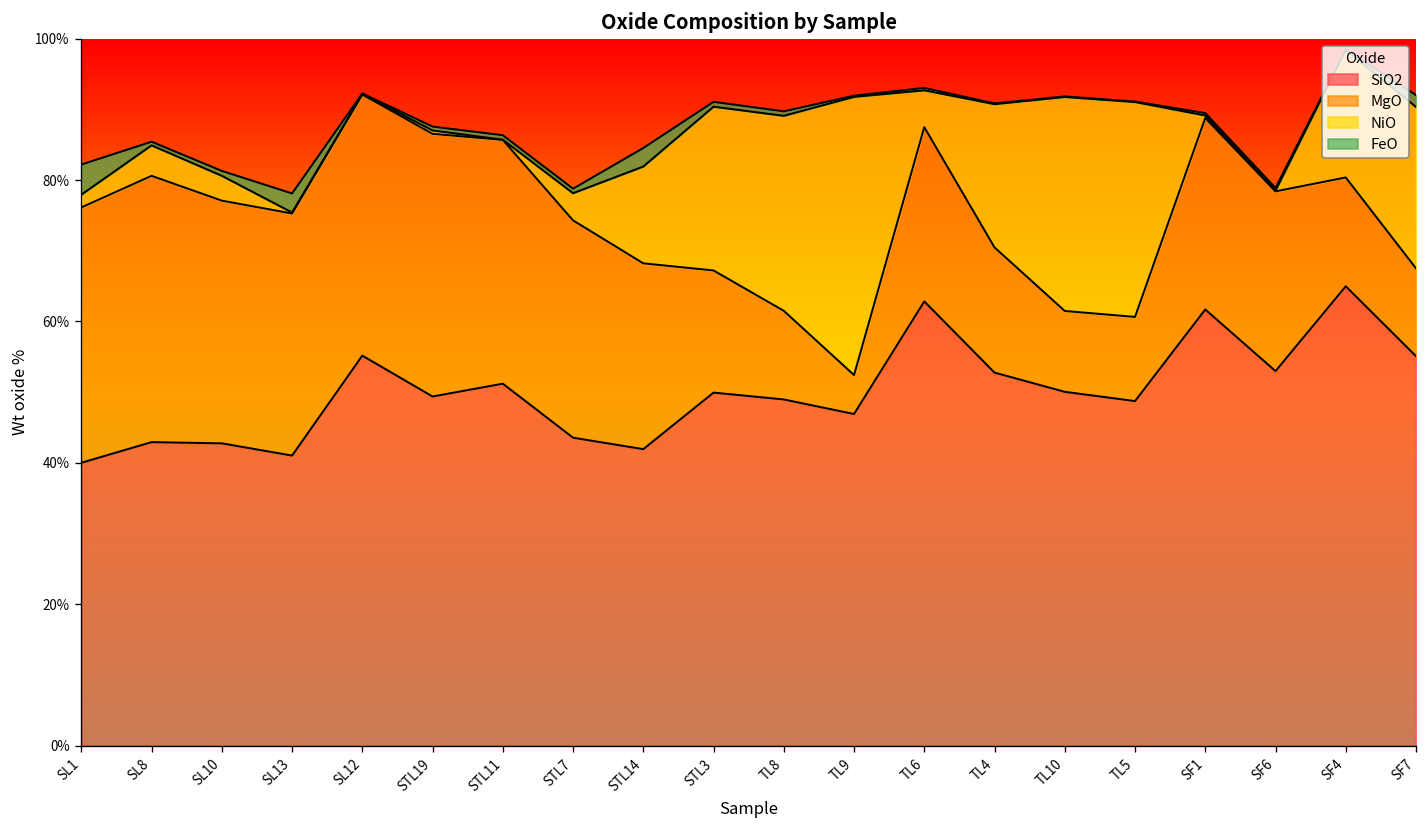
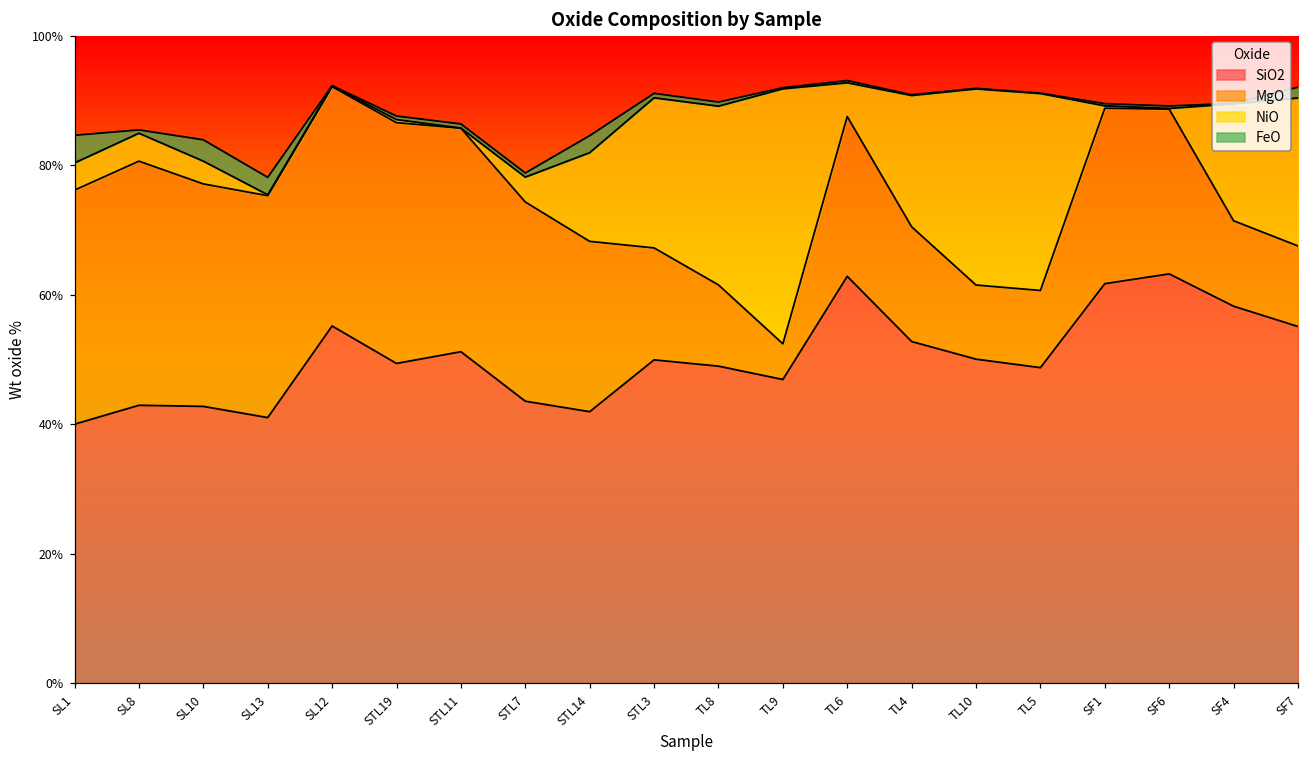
NiO, SL1: 2% -> 4%
FeO, SL10: 1% -> 3%
SiO2, SF6: 53% -> 63%
SiO2, SF4: 65% -> 58%
MgO, SF4: 15% -> 13%
